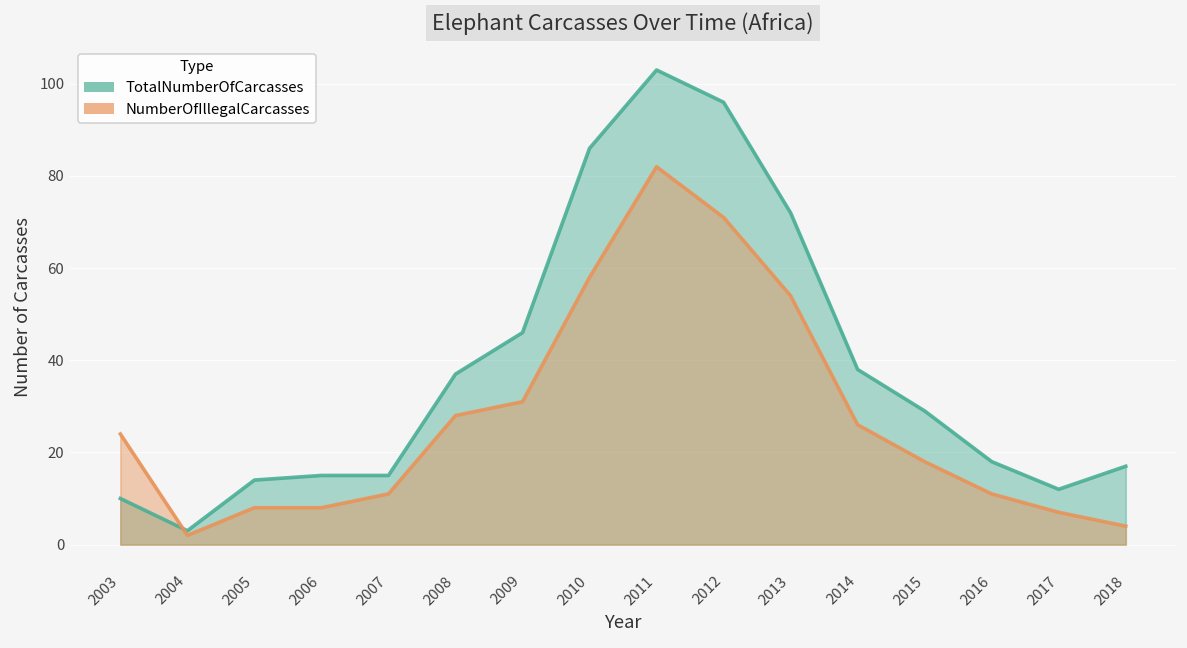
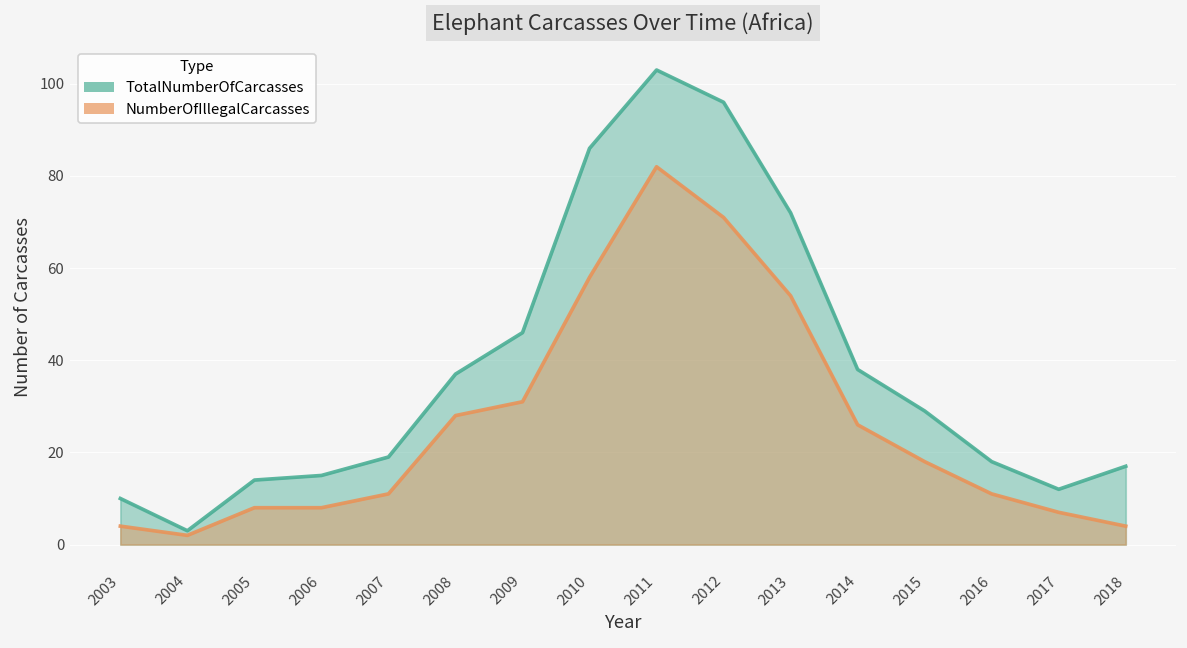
NumberOfIllegalCarcasses, 2003: 24 -> 4
TotalNumberOfCarcasses, 2007: 15 -> 19
